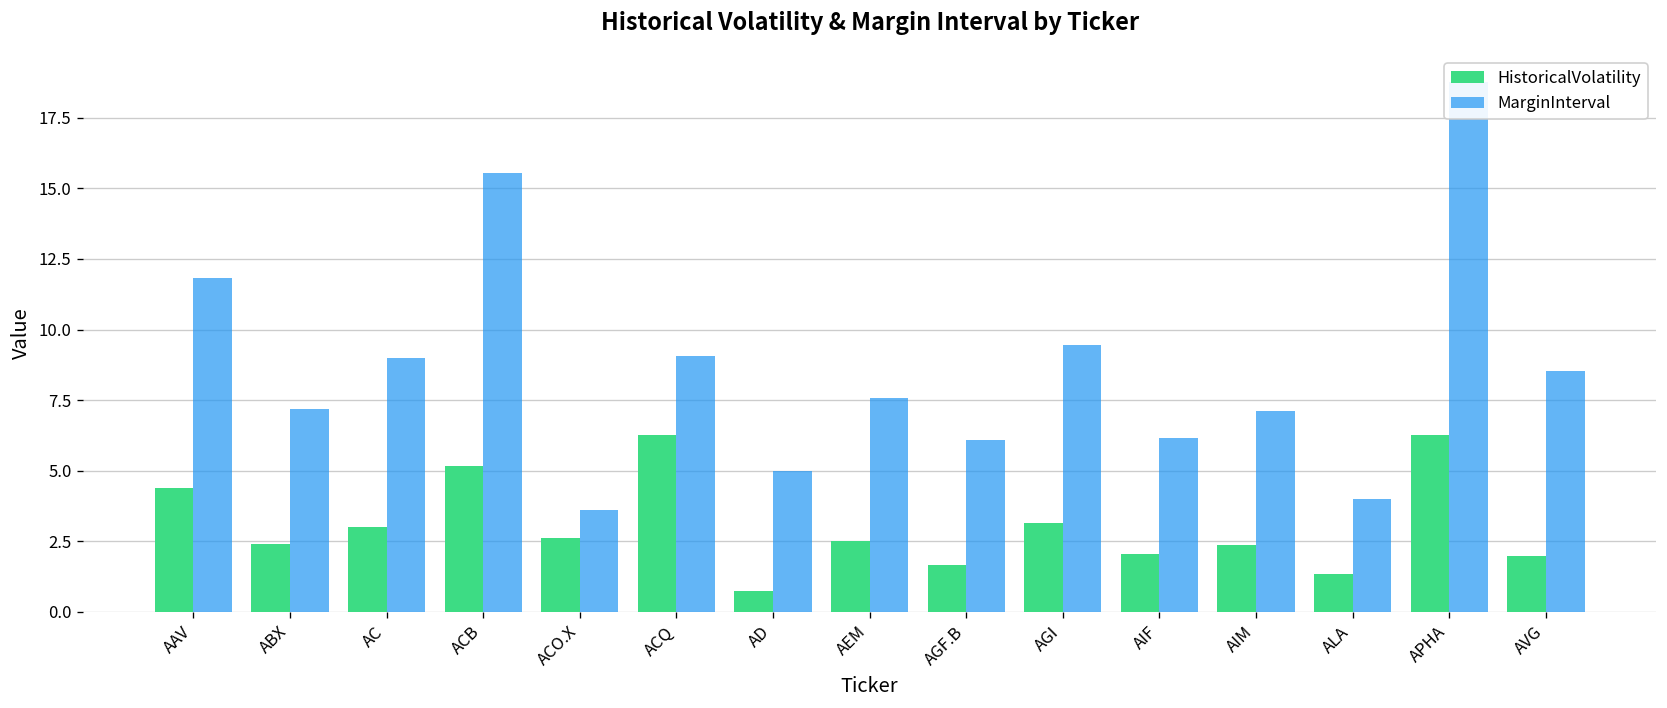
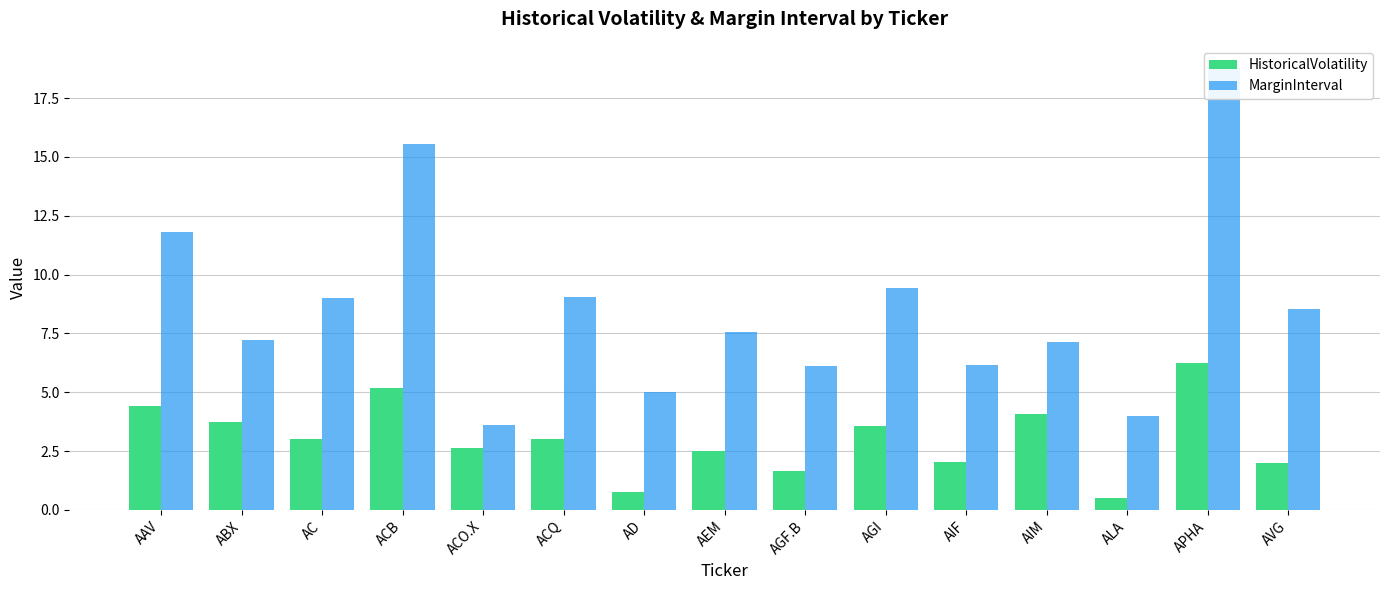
HistoricalVolatility, ABX: 2.4 -> 3.7
HistoricalVolatility, ACQ: 6.3 -> 3.0
HistoricalVolatility, AGI: 3.1 -> 3.6
HistoricalVolatility, AIM: 2.4 -> 4.1
HistoricalVolatility, ALA: 1.3 -> 0.5
